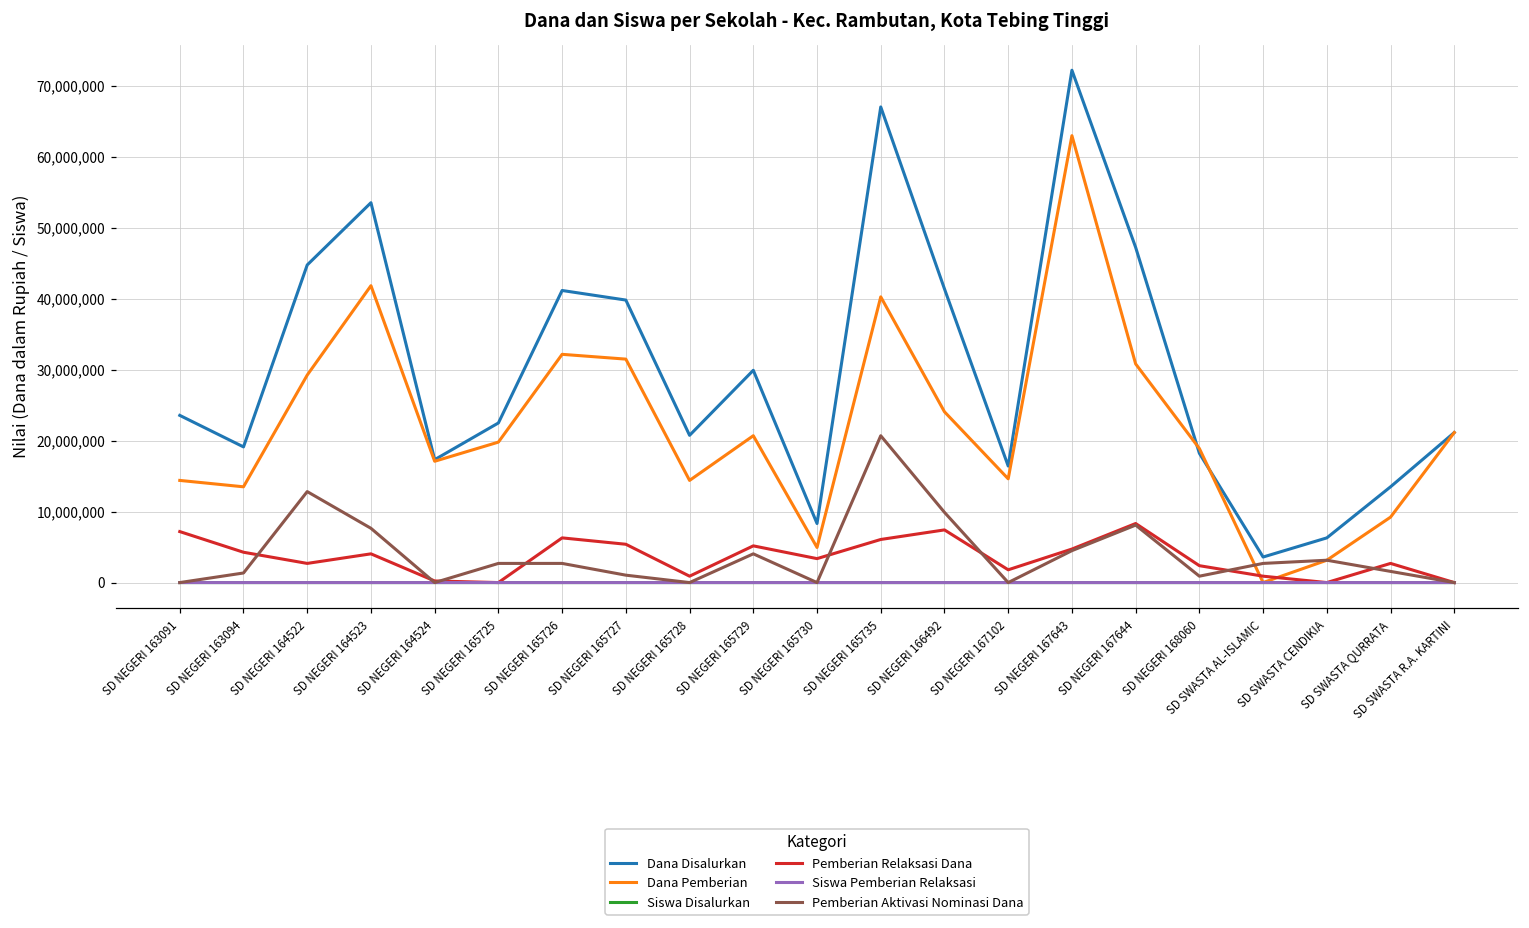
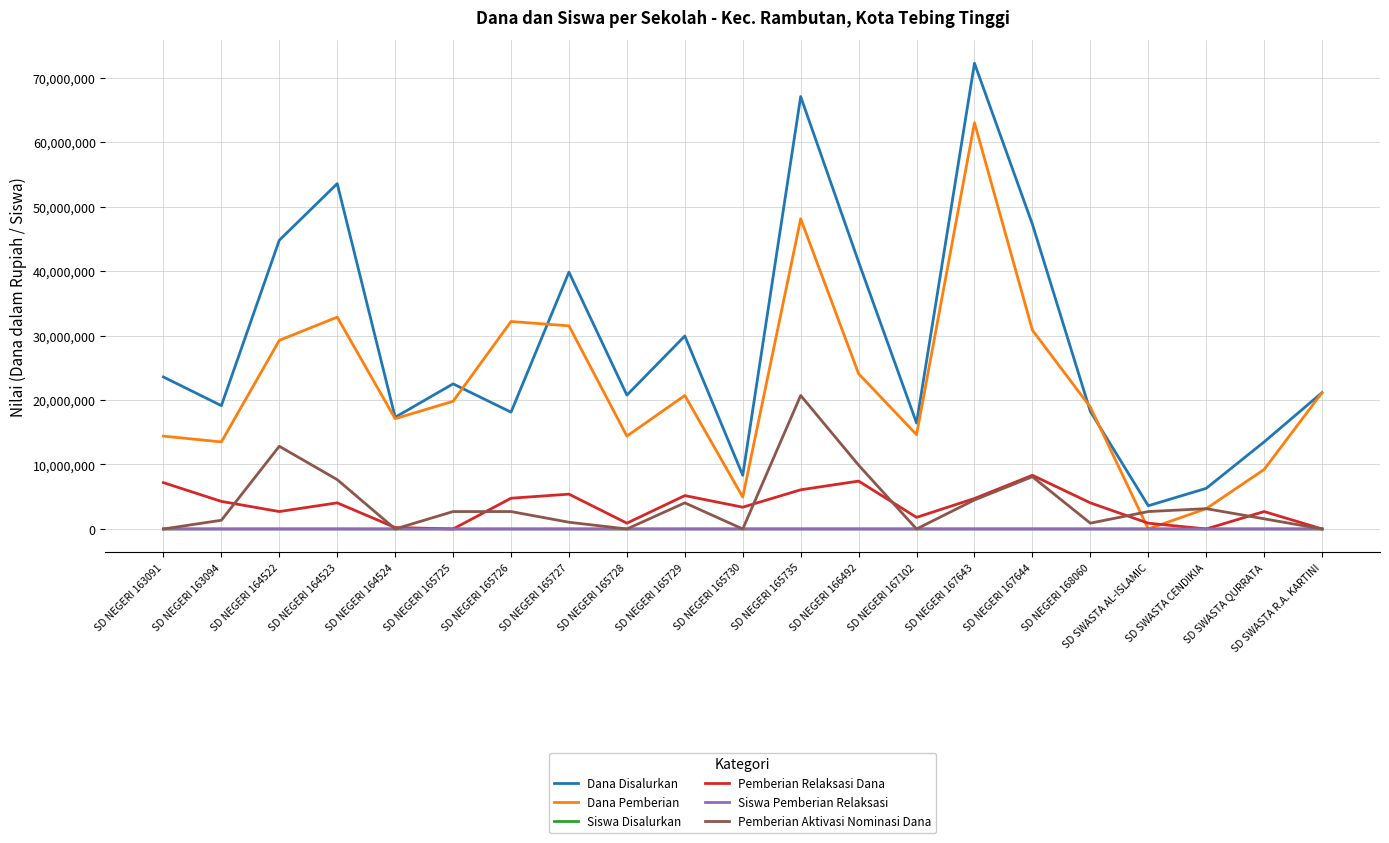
Dana Pemberian, SD NEGERI 164523: 42,000,000 -> 33,000,000
Dana Disalurkan, SD NEGERI 165726: 41,000,000 -> 18,000,000
Pemberian Relaksasi Dana, SD NEGERI 165726: 6,000,000 -> 5,000,000
Dana Pemberian, SD NEGERI 165735: 40,000,000 -> 48,000,000
Pemberian Relaksasi Dana, SD NEGERI 168060: 2,000,000 -> 4,000,000
